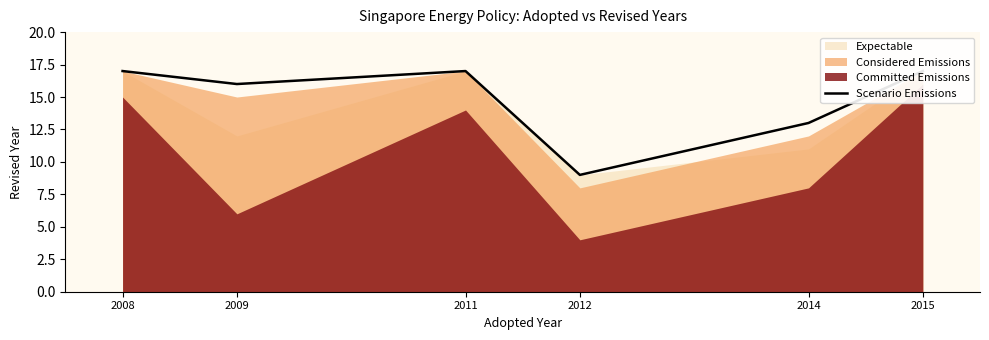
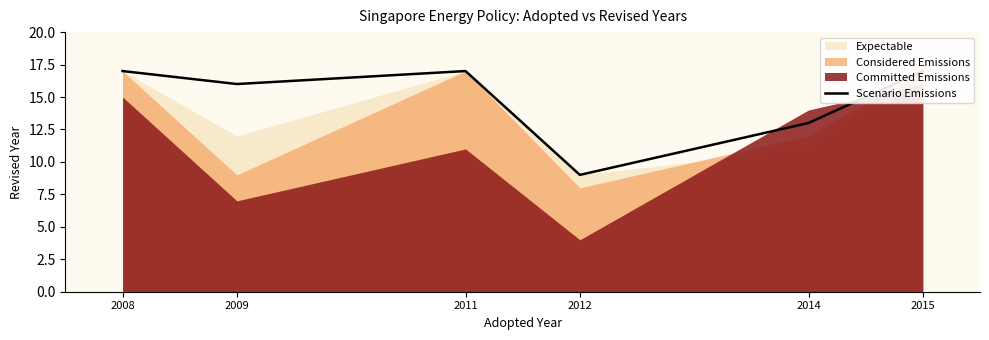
Considered Emissions, 2009: 15.0 -> 9.0
Committed Emissions, 2009: 6.0 -> 7.0
Committed Emissions, 2011: 14.0 -> 11.0
Committed Emissions, 2014: 8.0 -> 14.0
